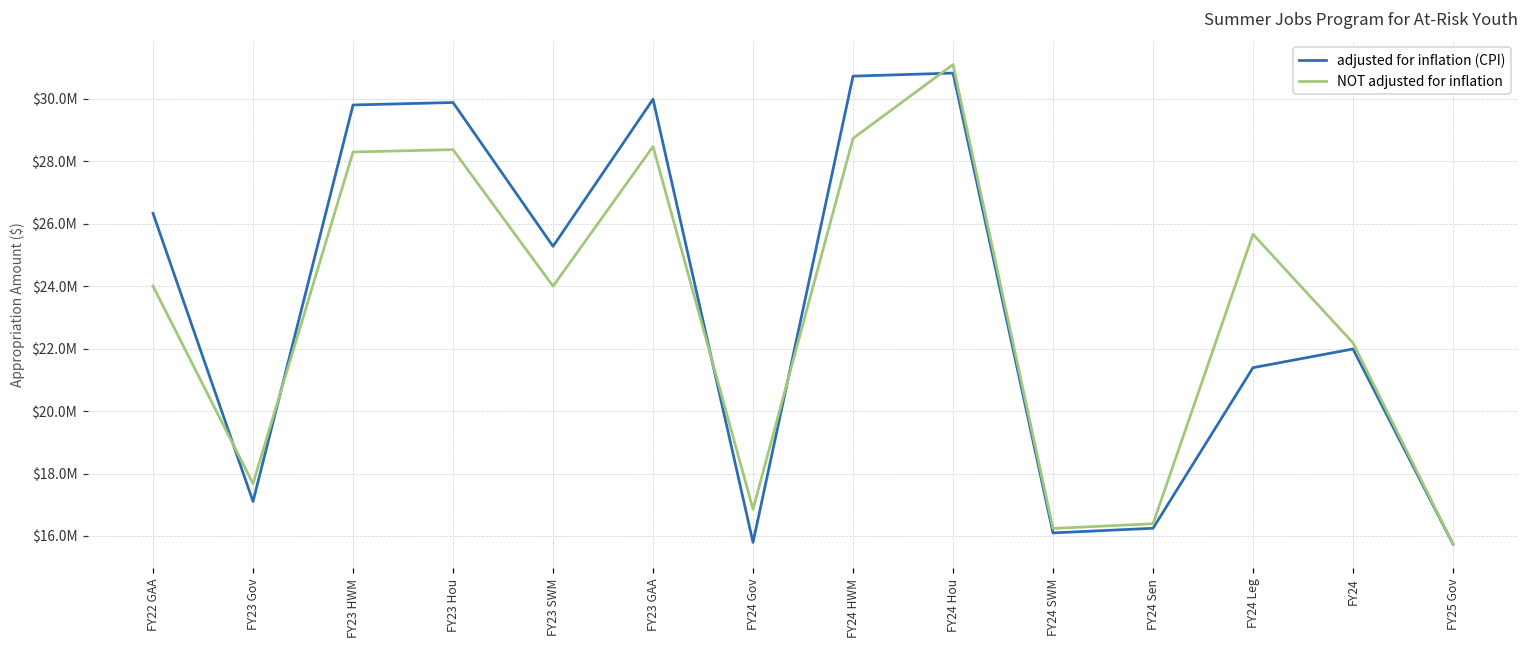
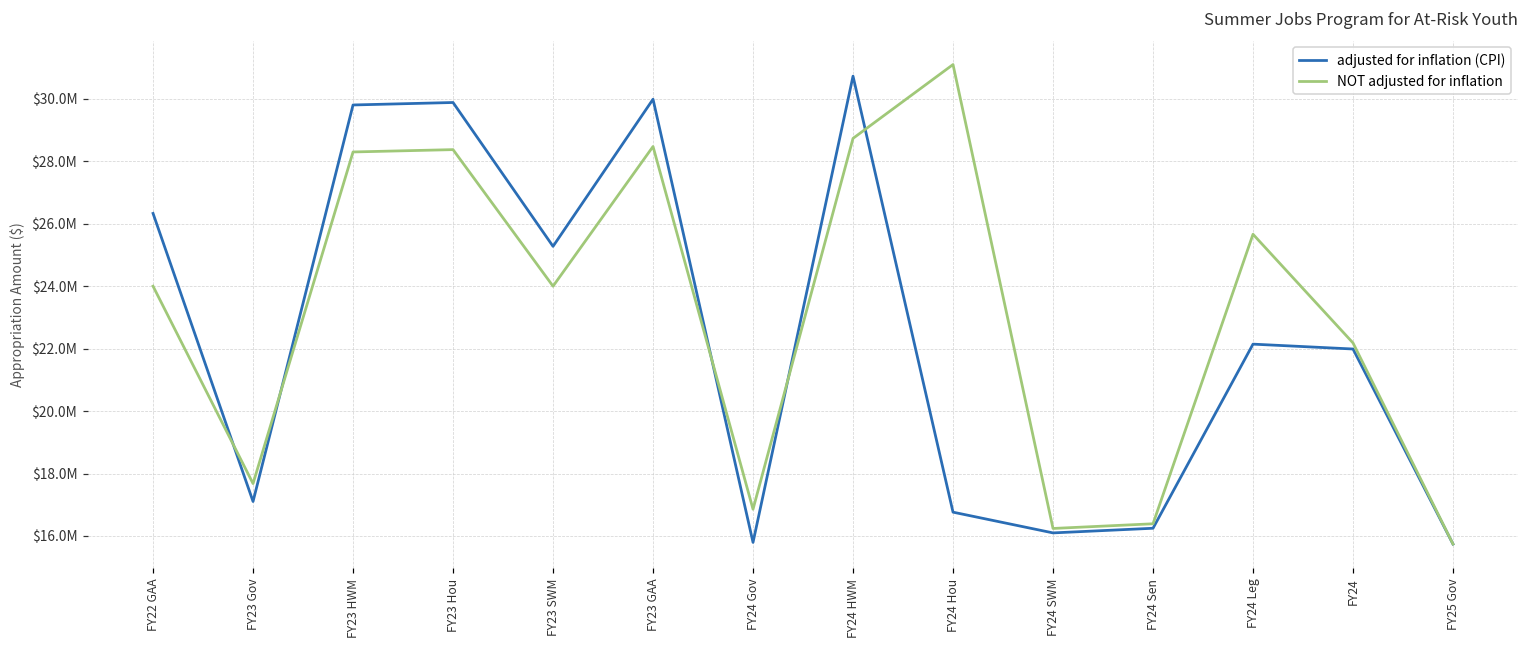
adjusted for inflation (CPI), FY24 Hou: $30800000 -> $16800000
adjusted for inflation (CPI), FY24 Leg: $21400000 -> $22100000
